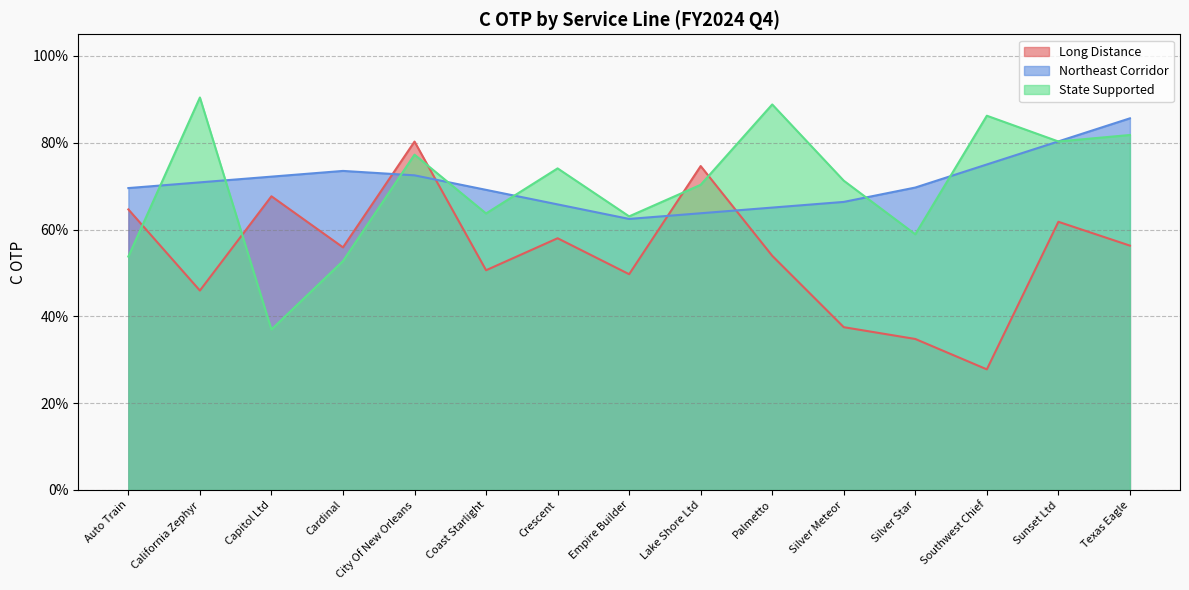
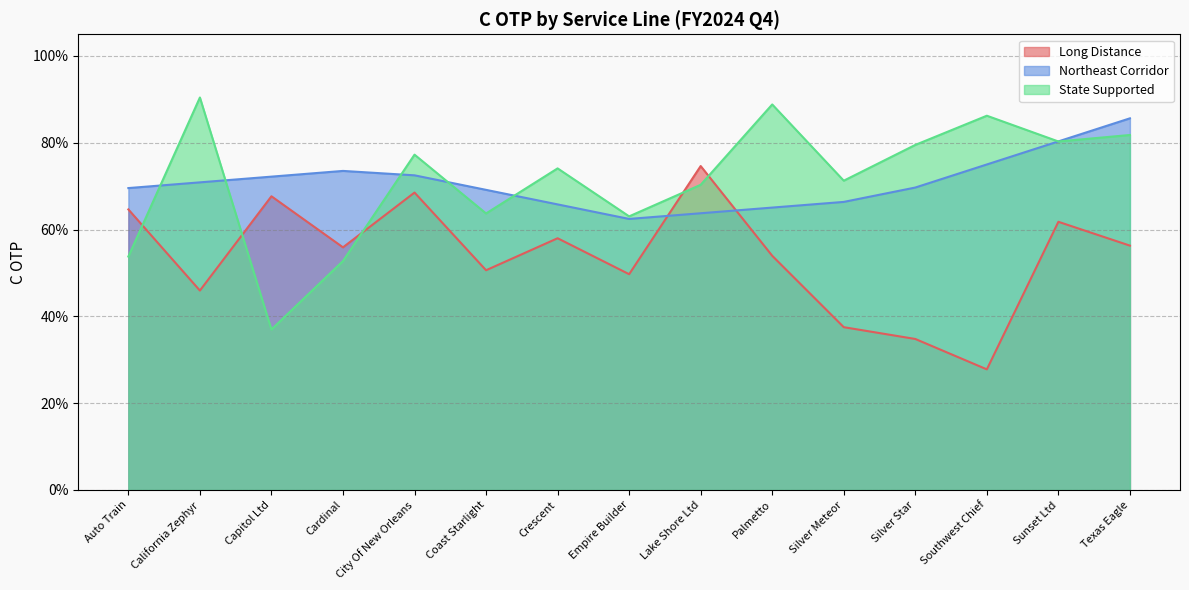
Long Distance, City Of New Orleans: 80% -> 69%
State Supported, Silver Star: 59% -> 80%
